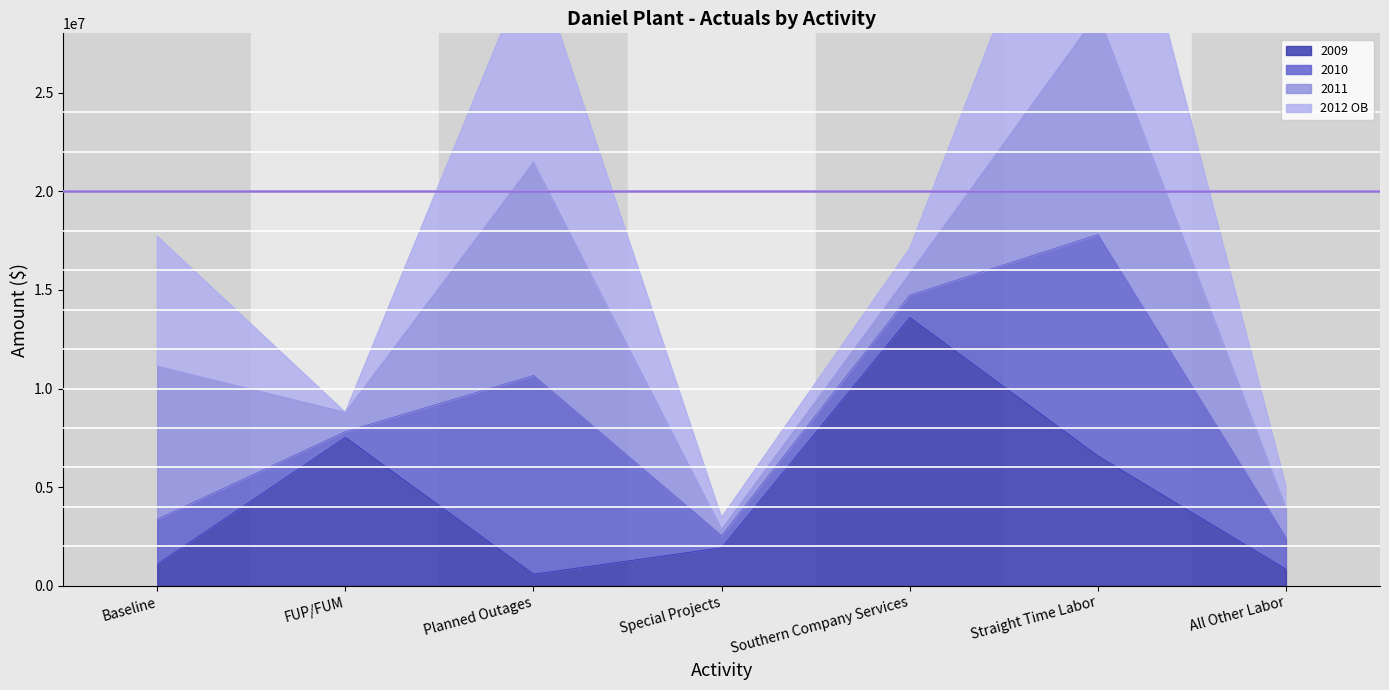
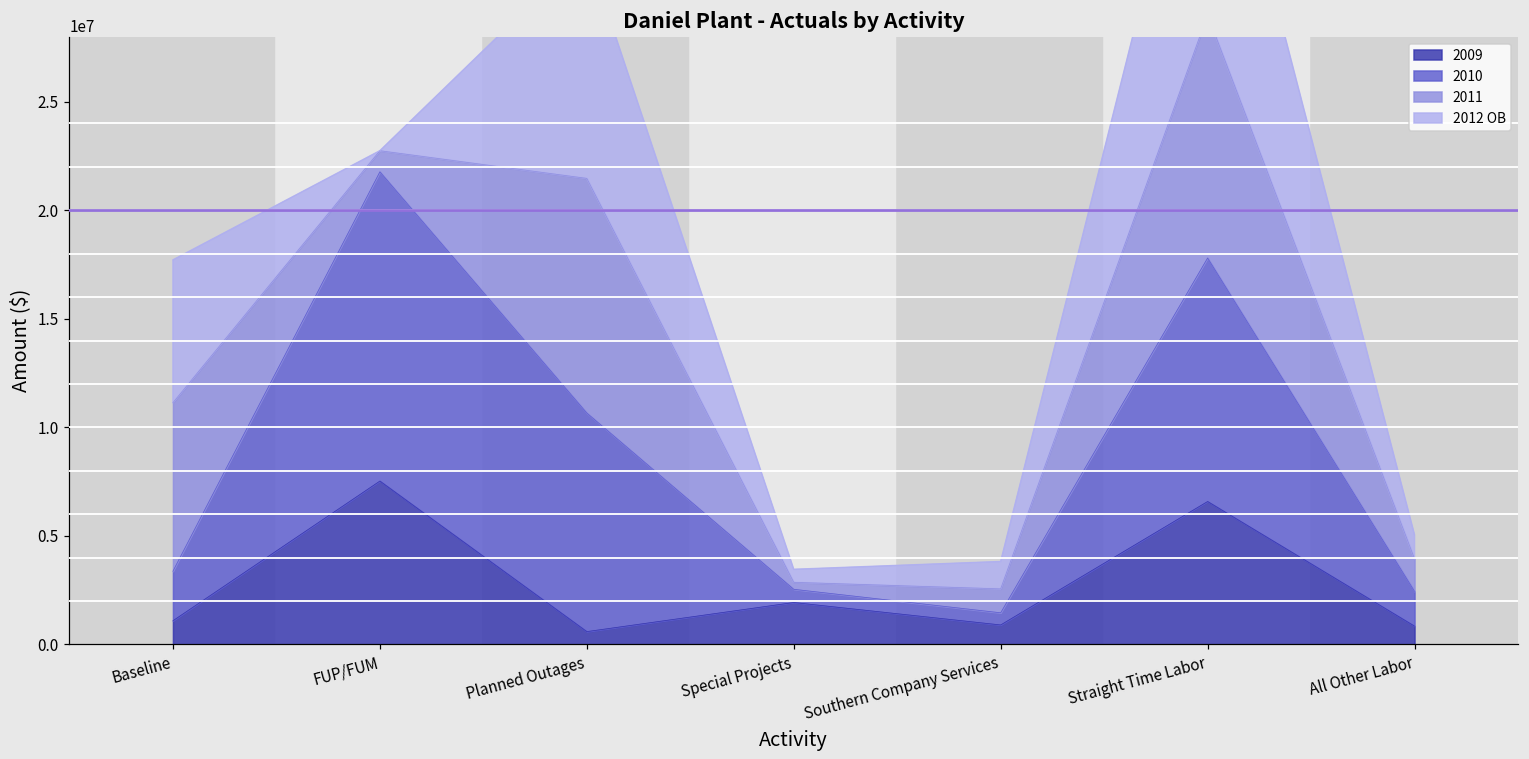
2010, FUP/FUM: 300000 -> 14200000
2009, Southern Company Services: 13600000 -> 900000
2010, Southern Company Services: 1100000 -> 600000
